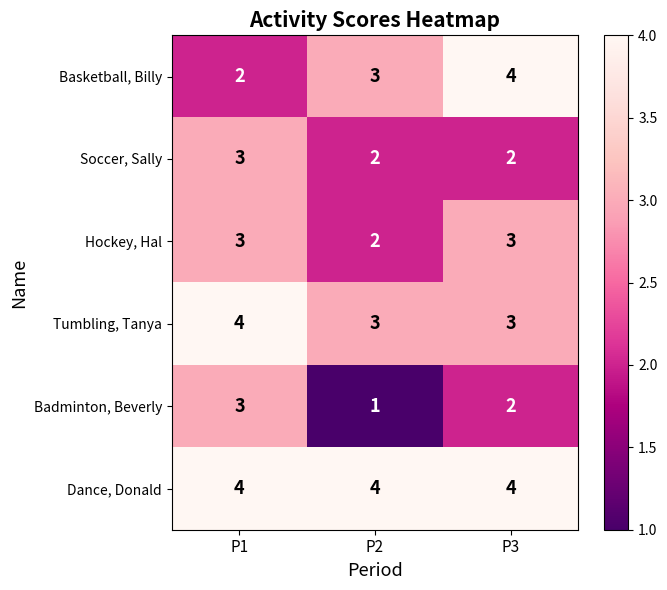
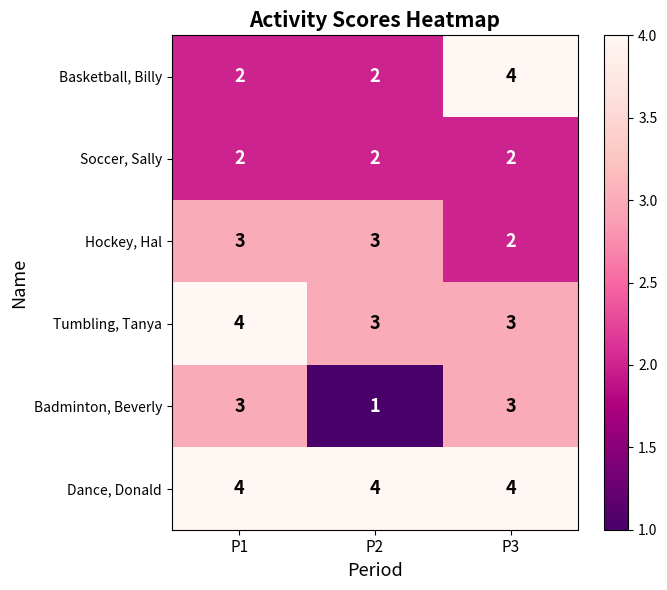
Basketball, Billy, P2: 3 -> 2
Soccer, Sally, P1: 3 -> 2
Hockey, Hal, P2: 2 -> 3
Hockey, Hal, P3: 3 -> 2
Badminton, Beverly, P3: 2 -> 3
